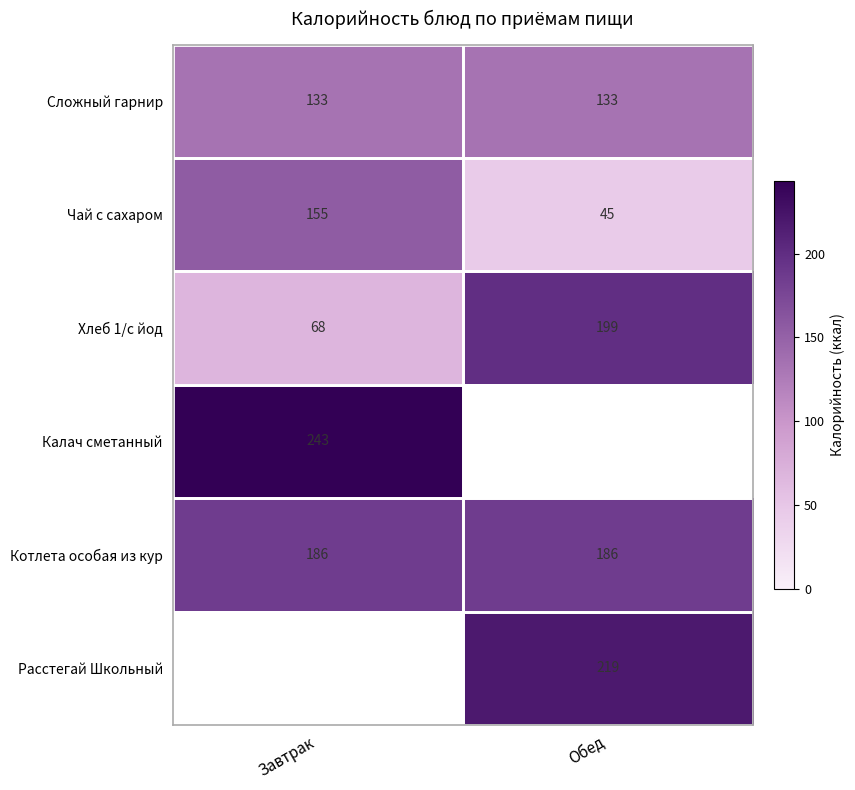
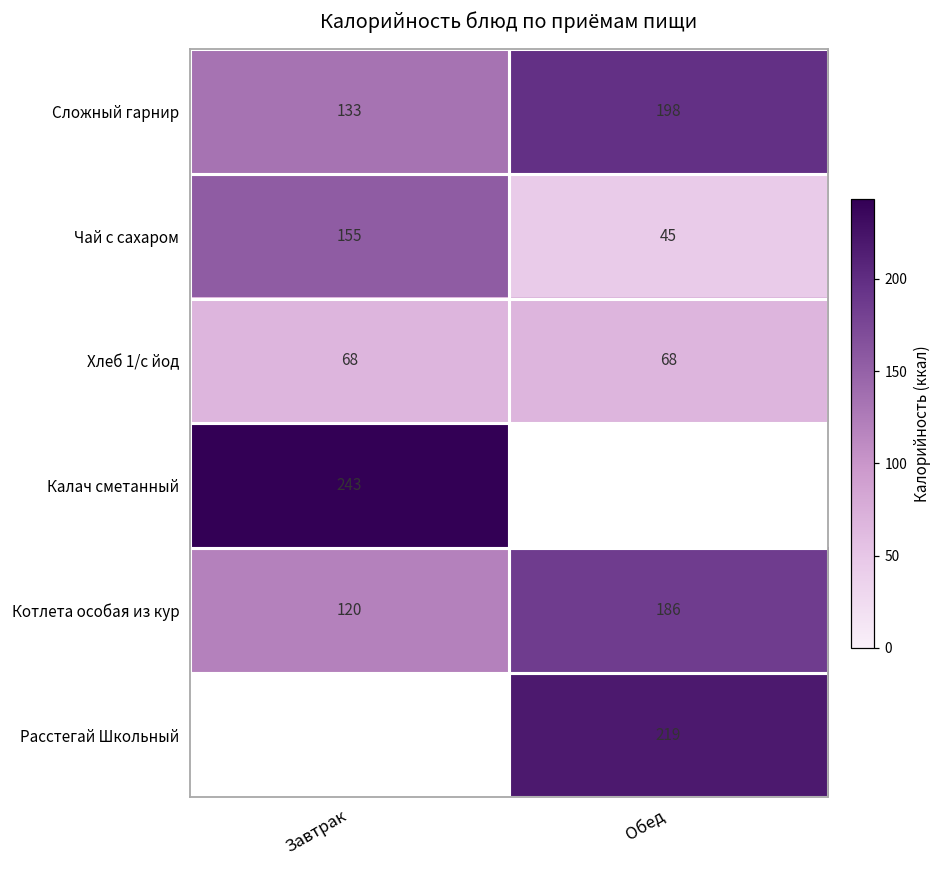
Сложный гарнир, Обед: 133 -> 198
Хлеб 1/с йод, Обед: 199 -> 68
Котлета особая из кур, Завтрак: 186 -> 120
